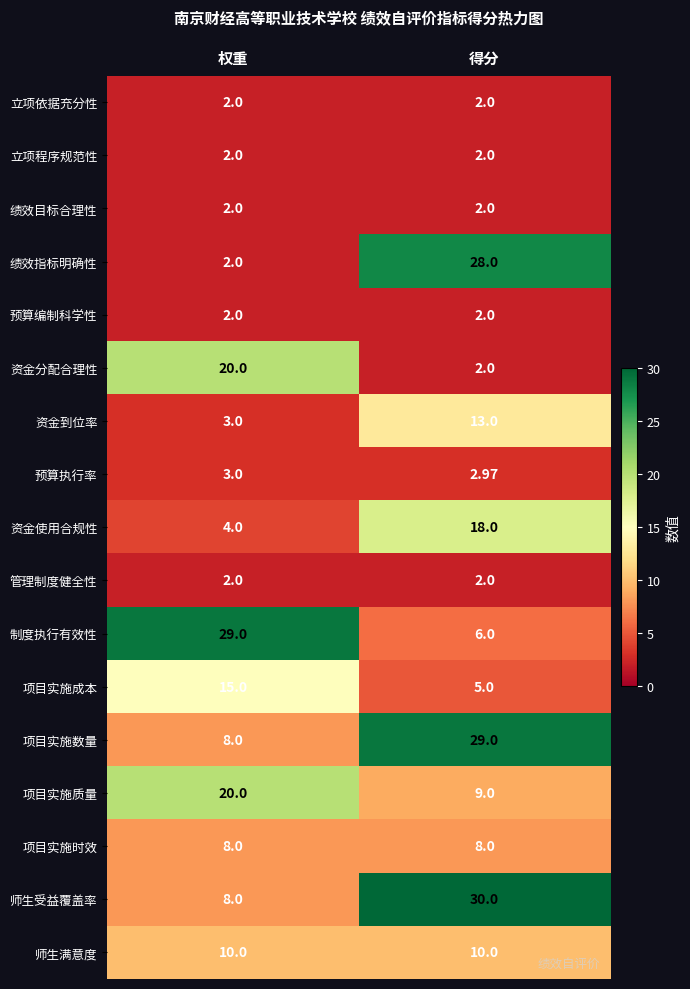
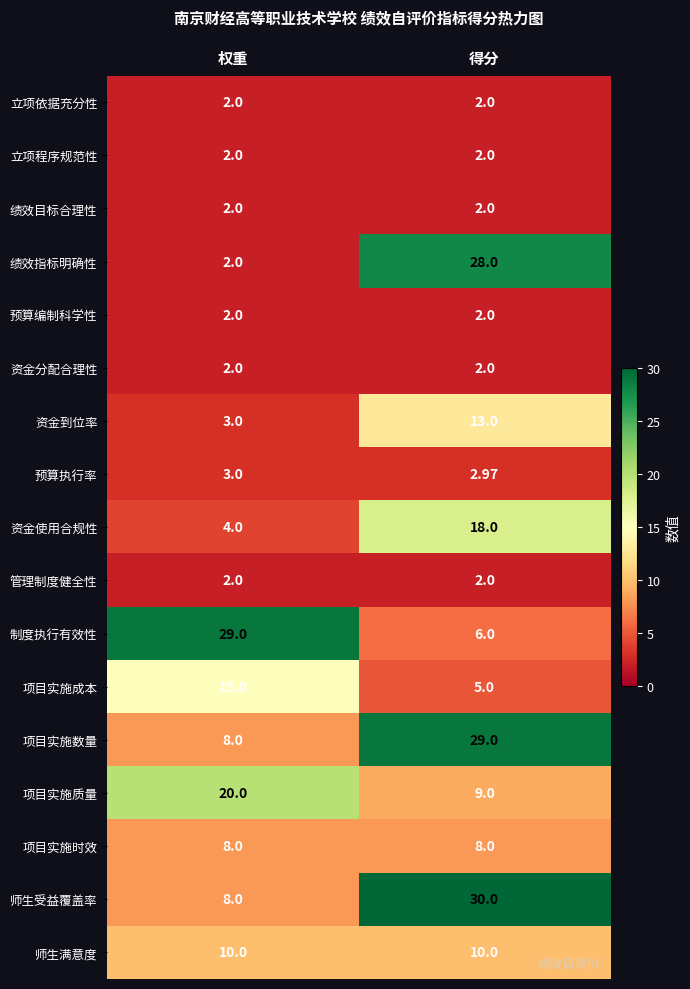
资金分配合理性, 权重: 20.0 -> 2.0
